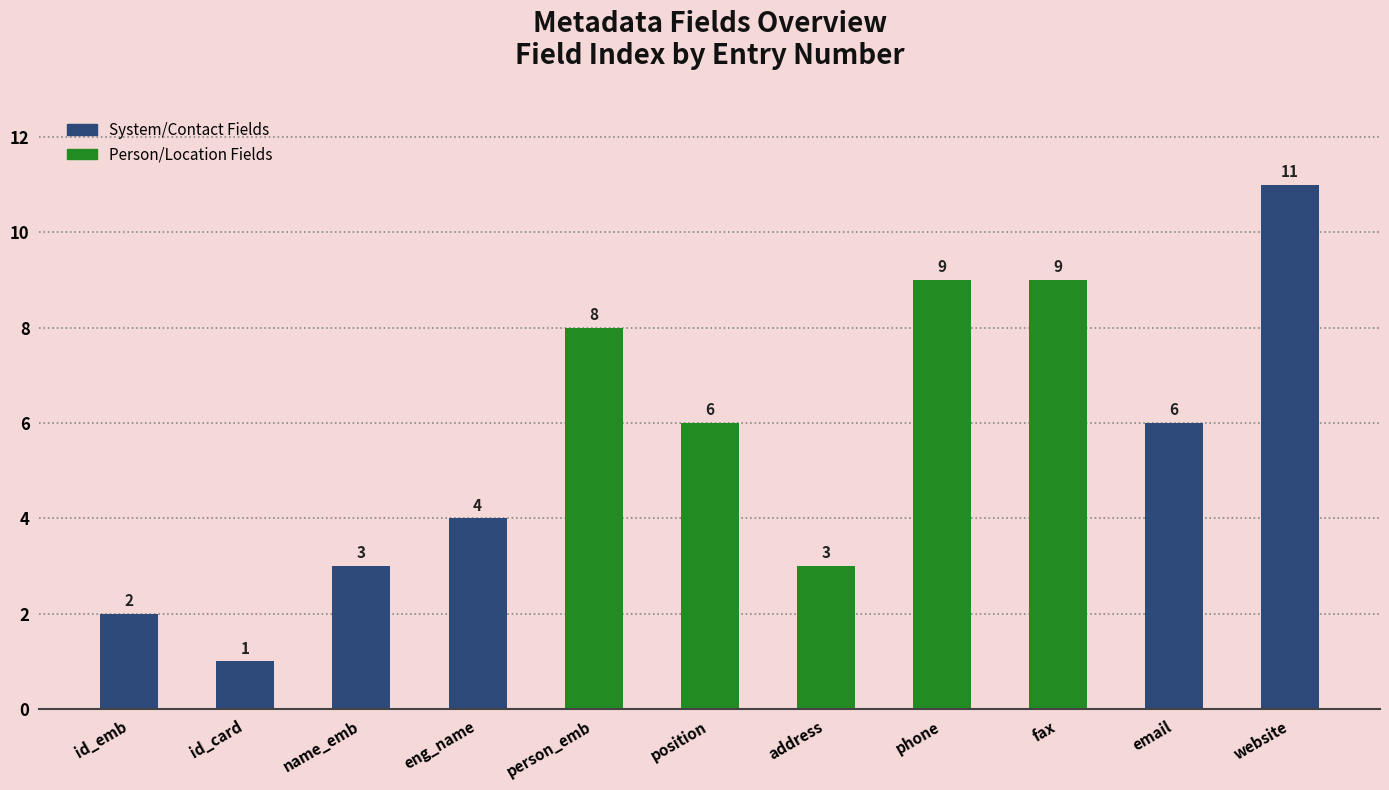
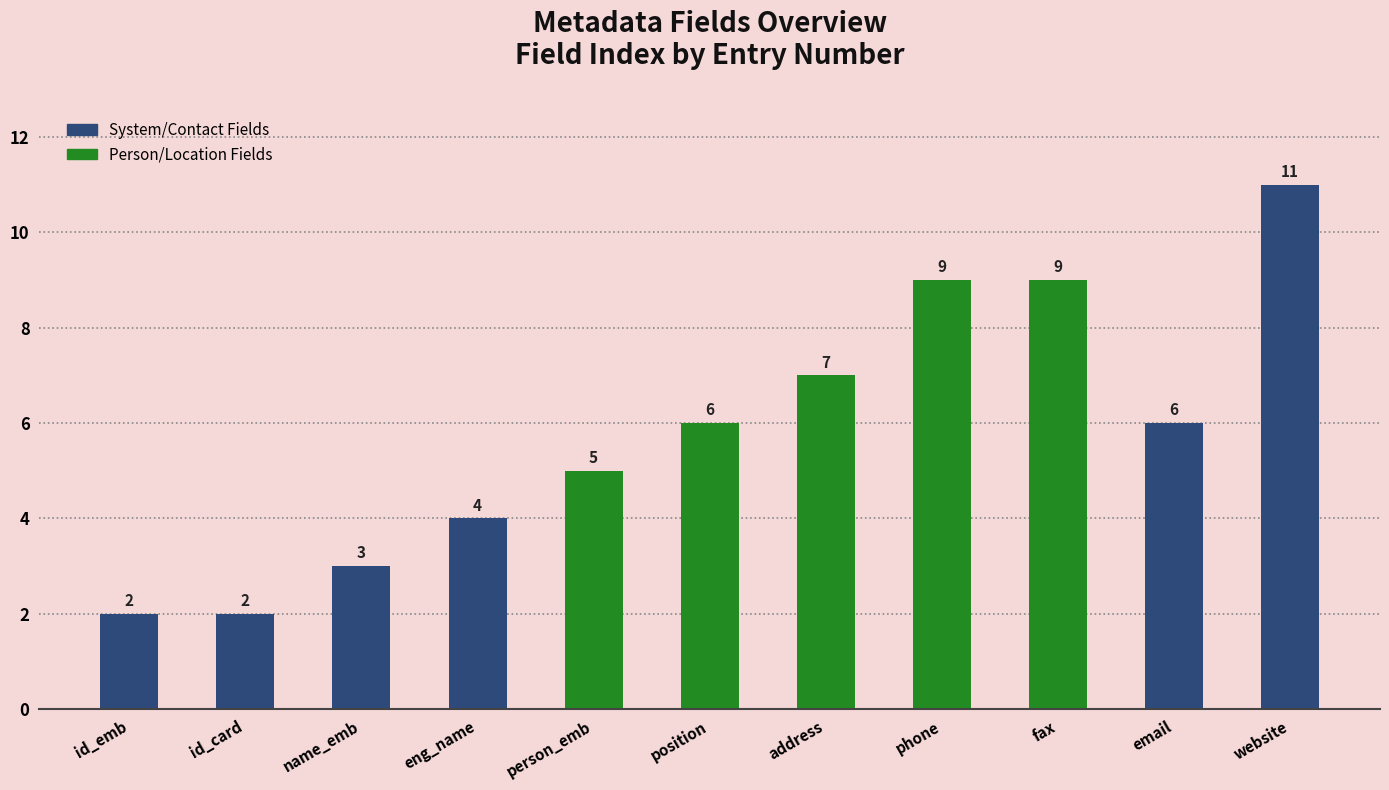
id_card: 1 -> 2
person_emb: 8 -> 5
address: 3 -> 7
